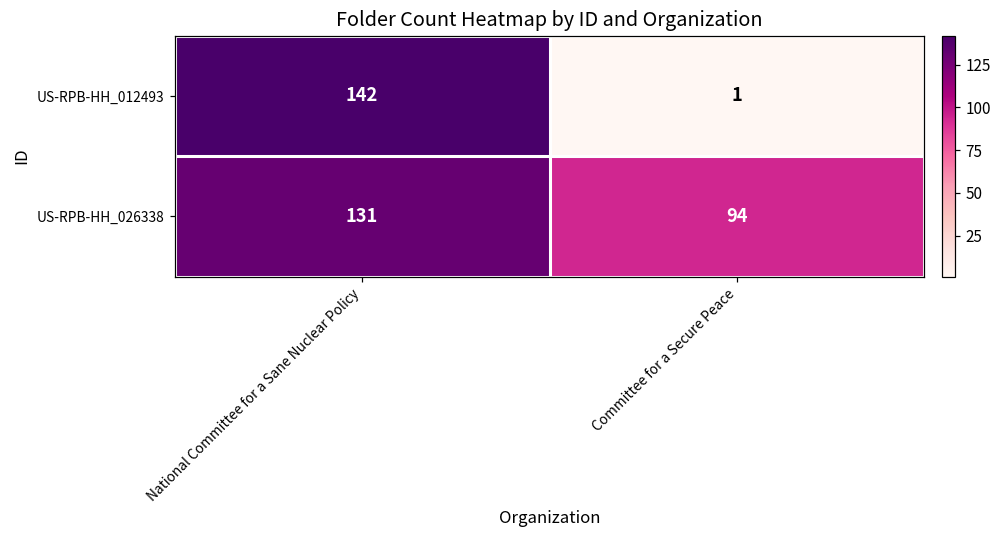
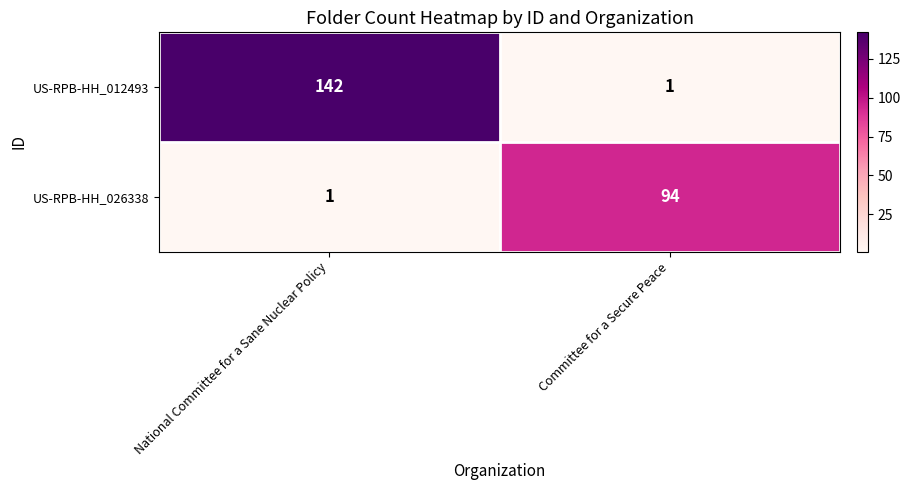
US-RPB-HH_026338, National Committee for a Sane Nuclear Policy: 131 -> 1
